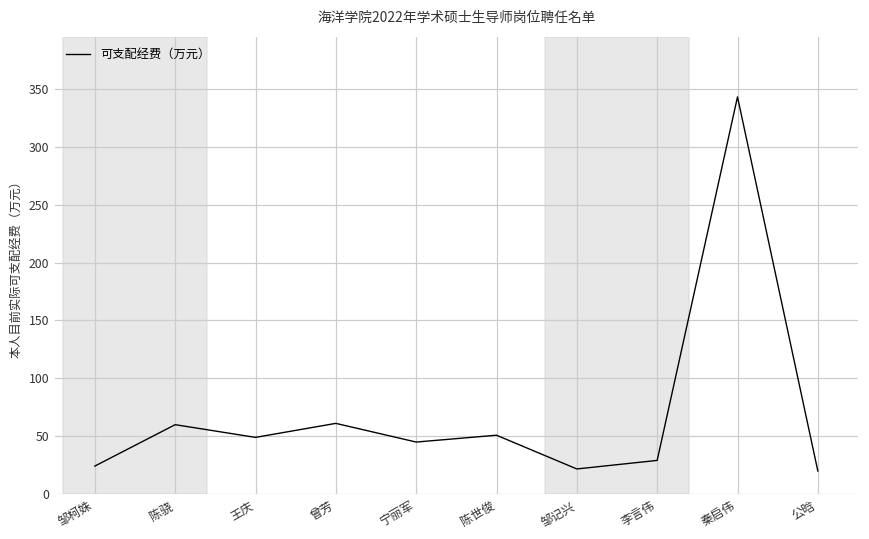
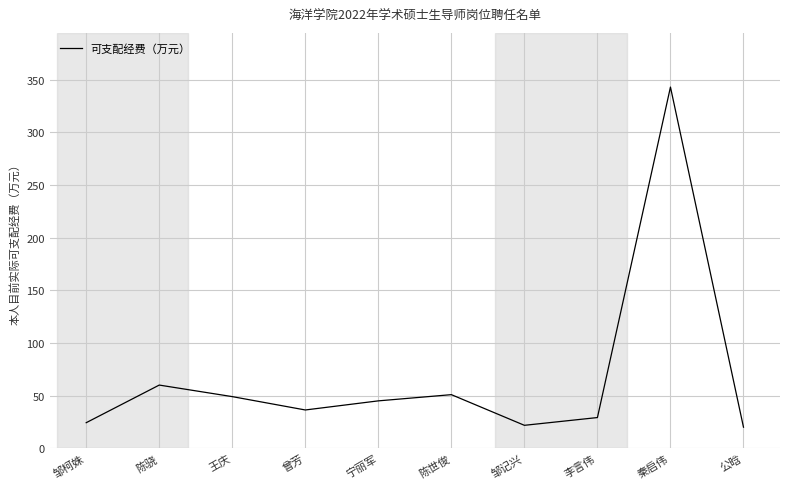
曾芳: 61 -> 36
